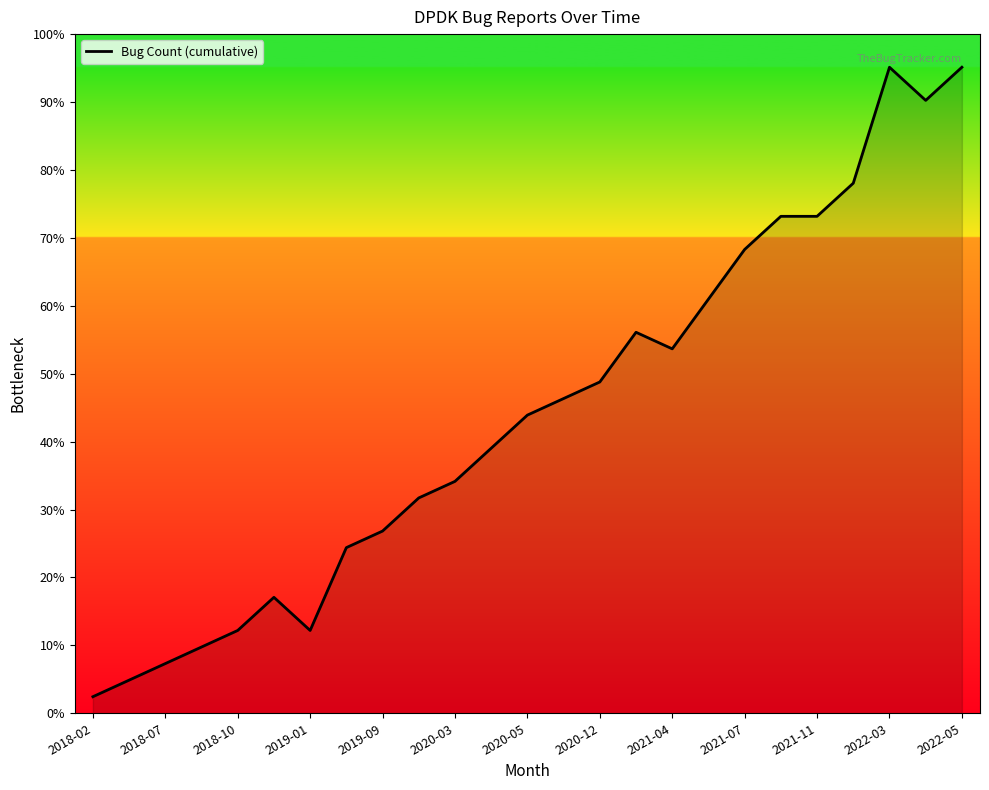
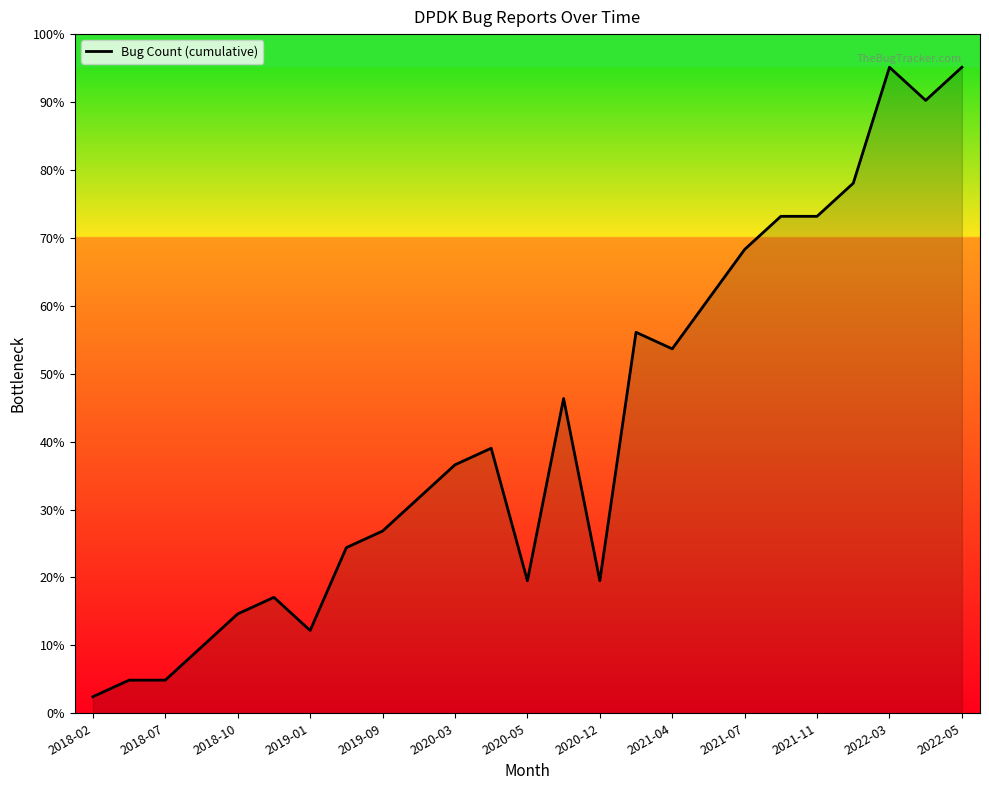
2018-07: 7% -> 5%
2018-10: 12% -> 15%
2020-03: 34% -> 37%
2020-05: 44% -> 20%
2020-12: 49% -> 20%
